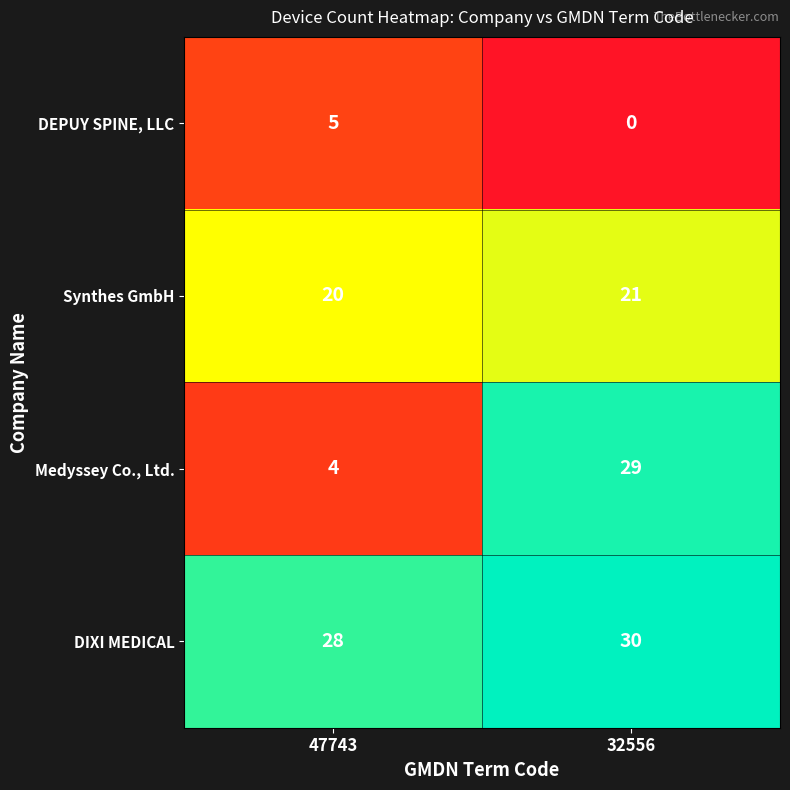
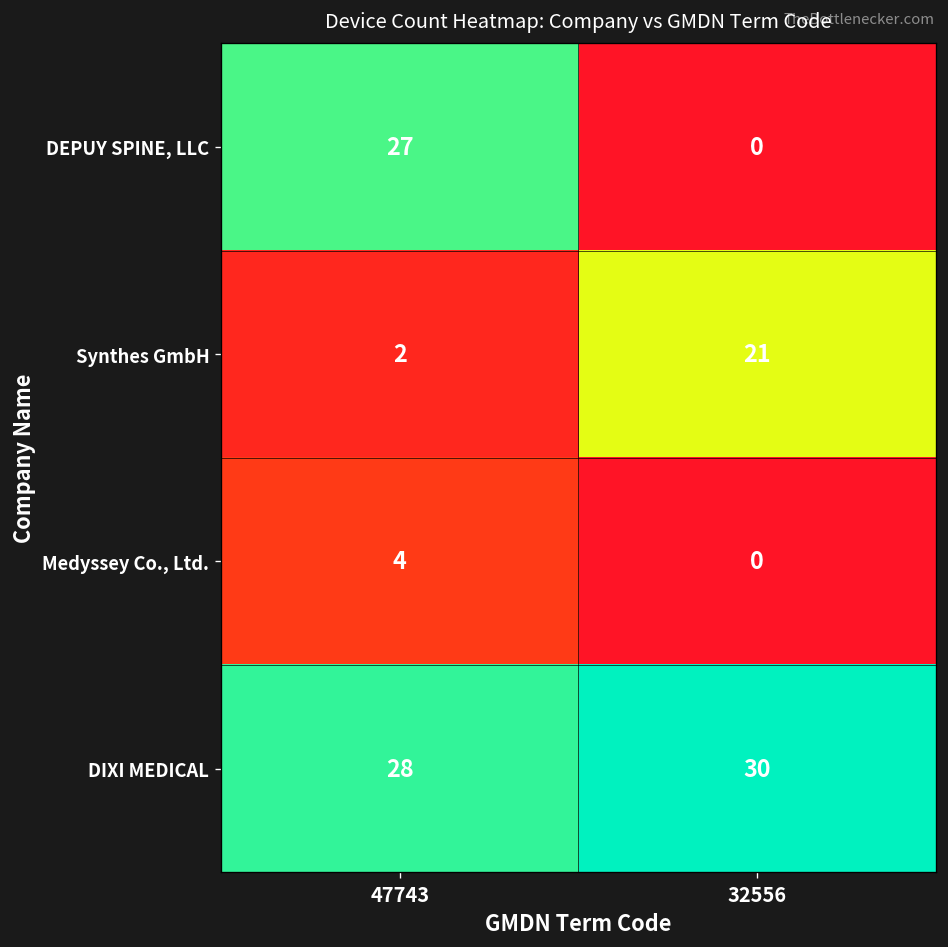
DEPUY SPINE, LLC, 47743: 5 -> 27
Synthes GmbH, 47743: 20 -> 2
Medyssey Co., Ltd., 32556: 29 -> 0
